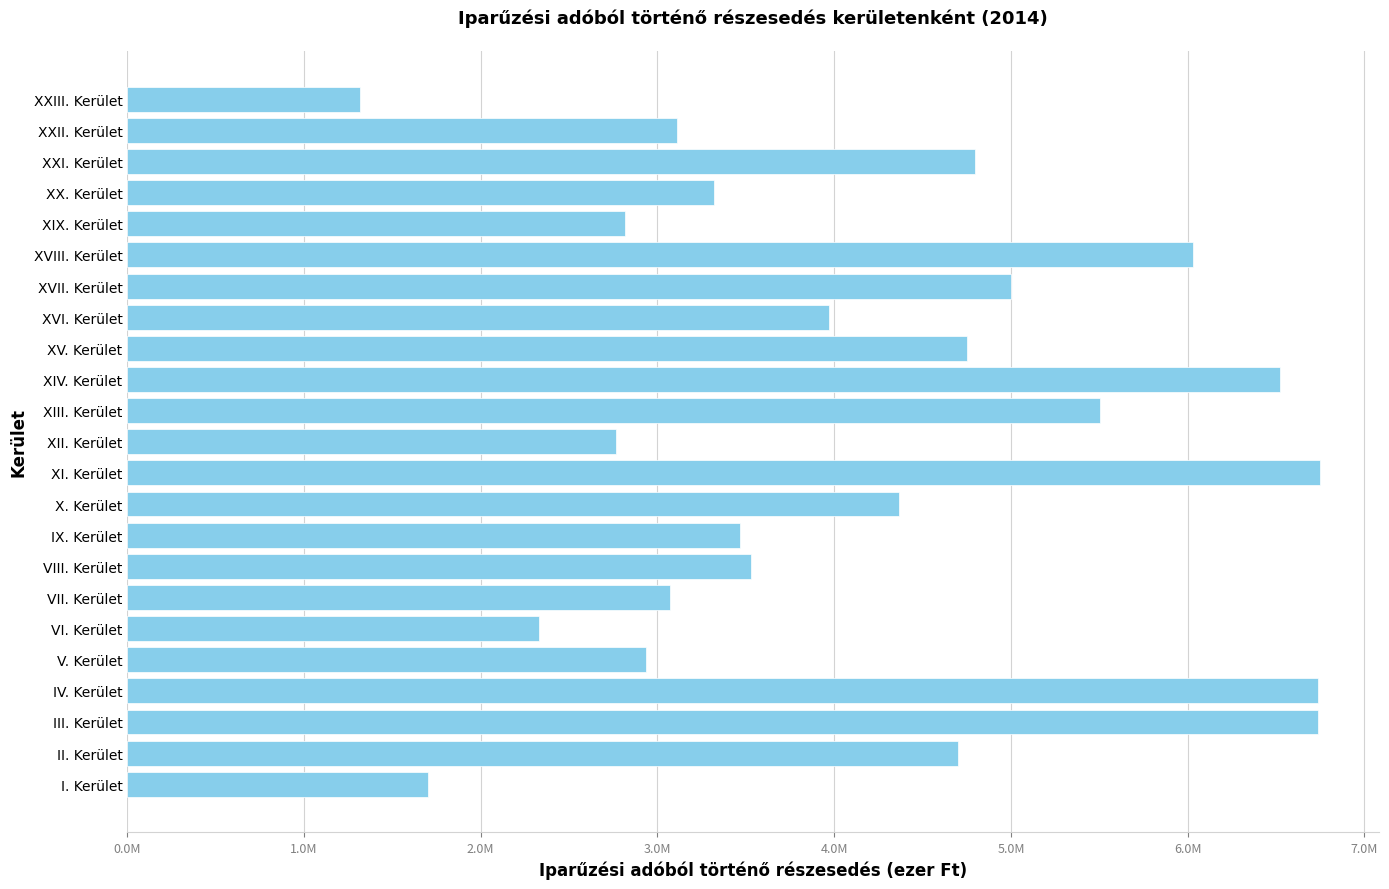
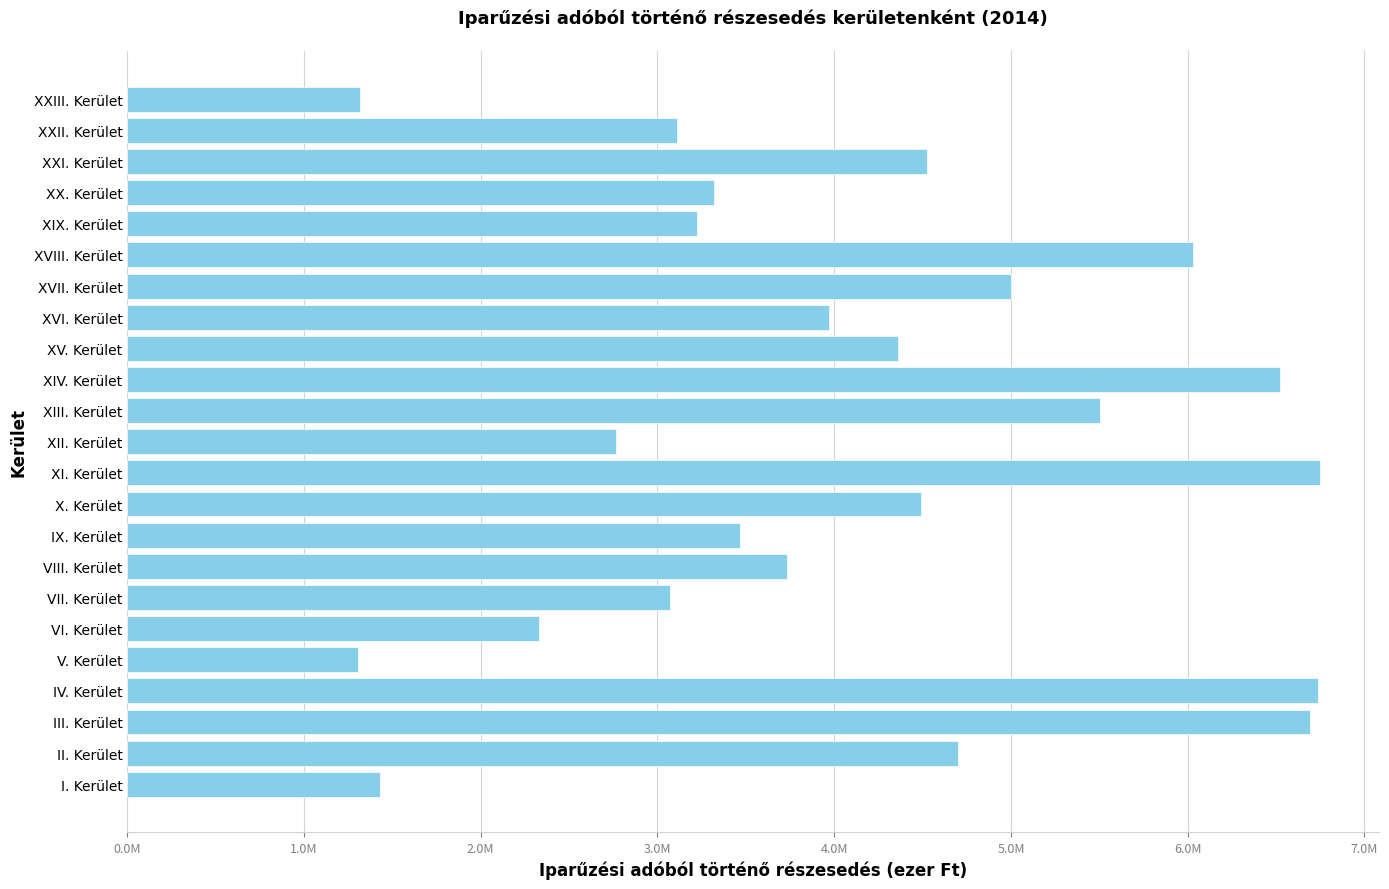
XXI. Kerület: 4800000 -> 4520000
XIX. Kerület: 2820000 -> 3220000
XV. Kerület: 4750000 -> 4360000
X. Kerület: 4360000 -> 4490000
VIII. Kerület: 3530000 -> 3730000
V. Kerület: 2930000 -> 1300000
III. Kerület: 6740000 -> 6690000
I. Kerület: 1700000 -> 1430000
